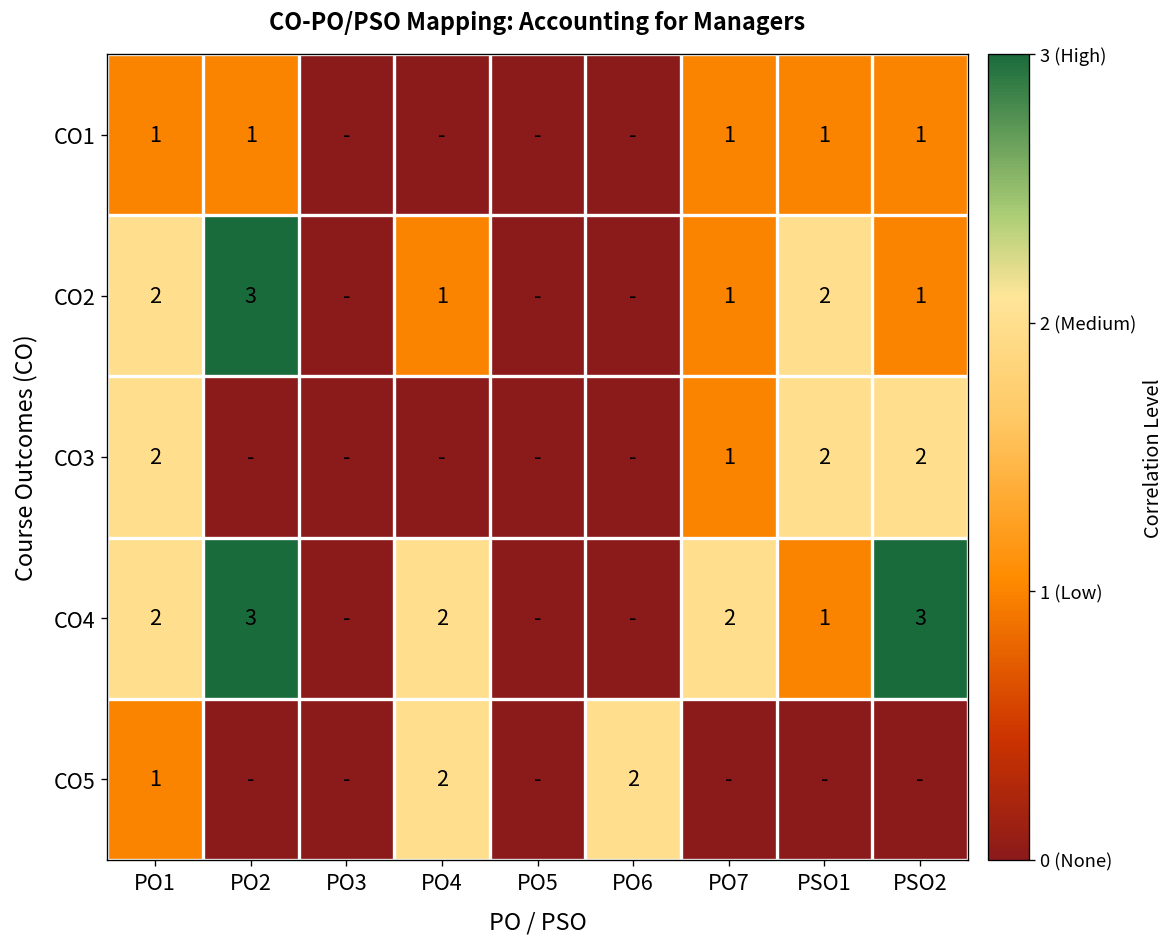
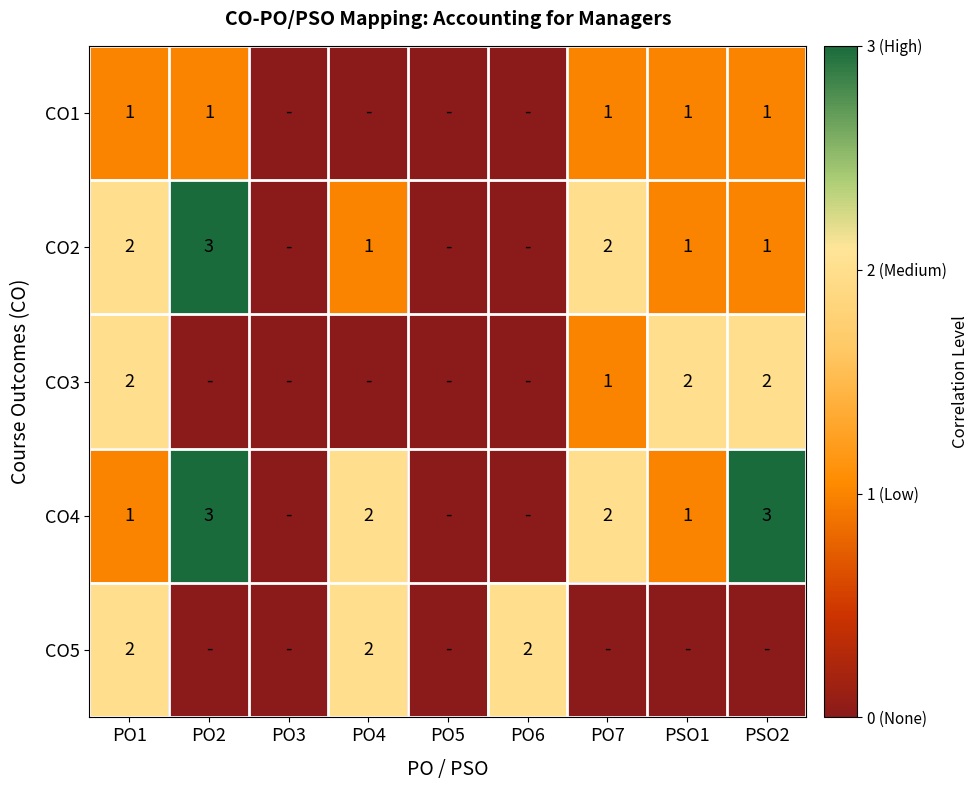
CO2, PO7: 1 -> 2
CO2, PSO1: 2 -> 1
CO4, PO1: 2 -> 1
CO5, PO1: 1 -> 2
